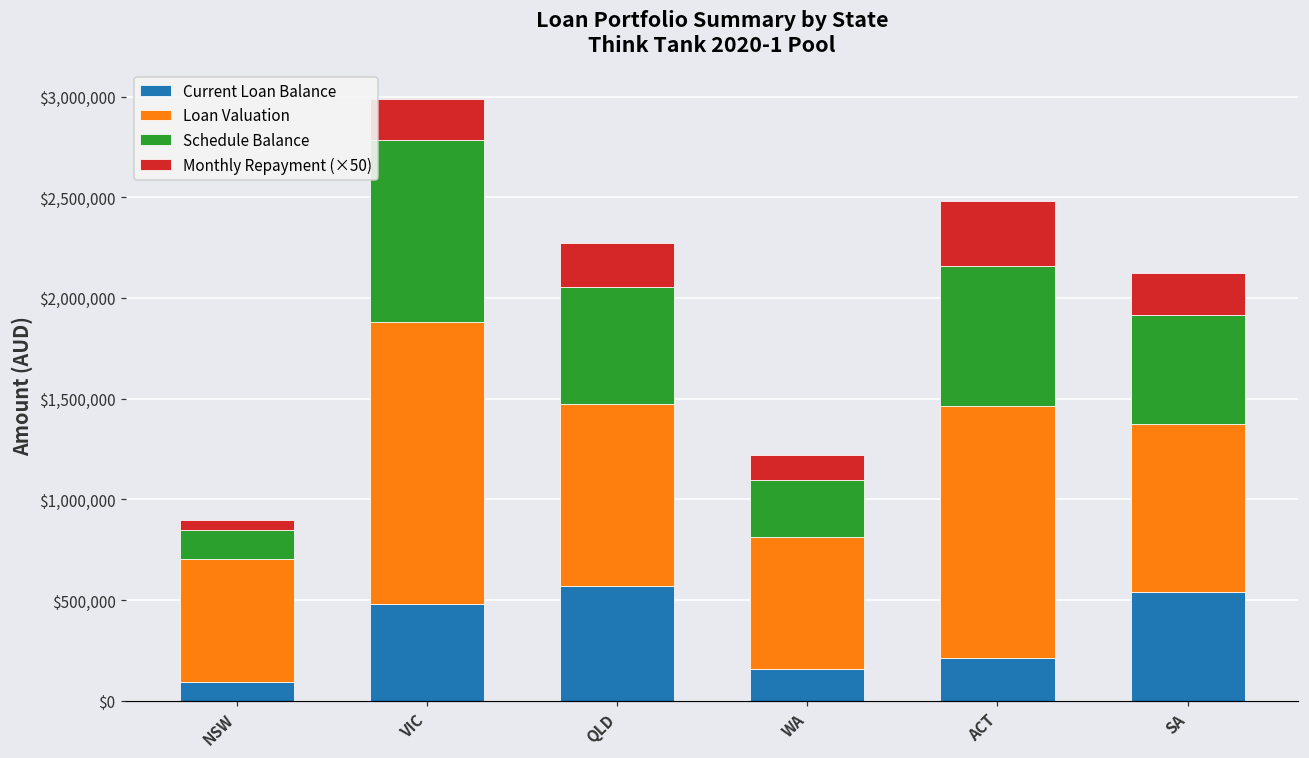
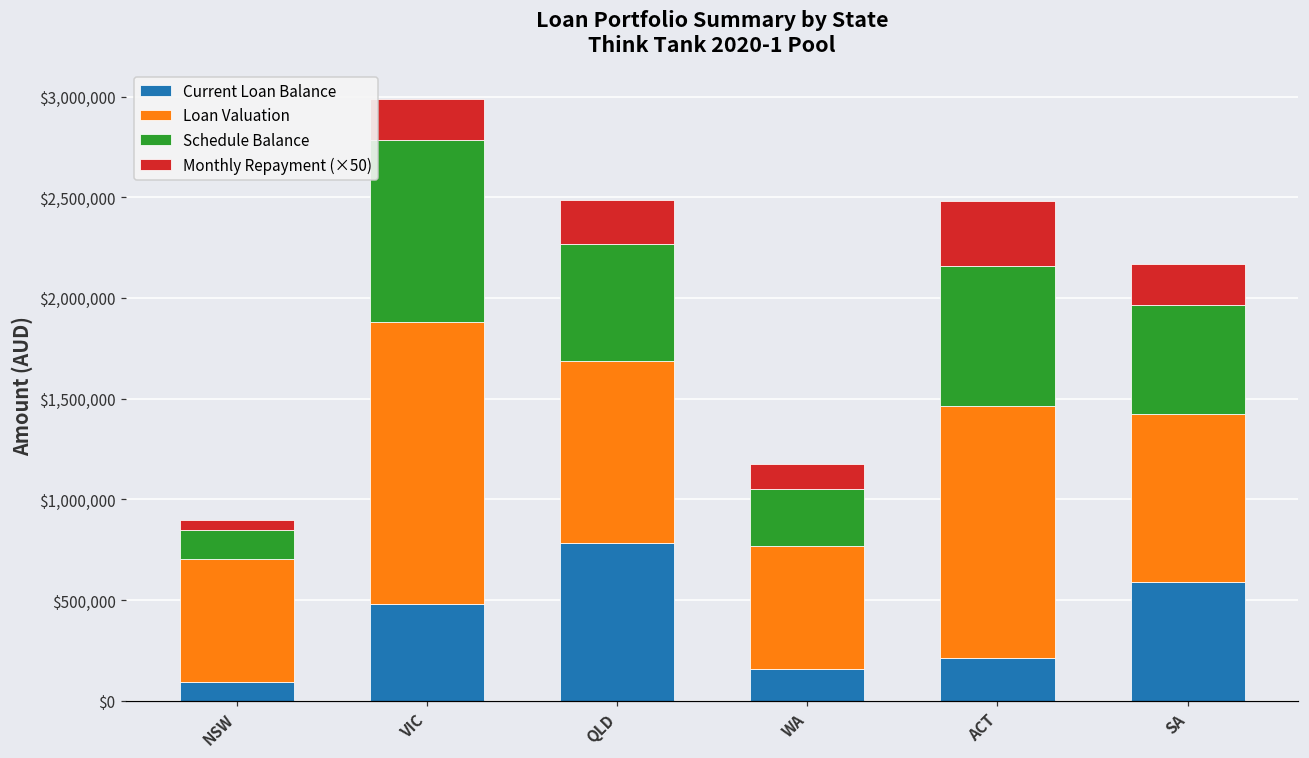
Current Loan Balance, QLD: $570,000 -> $780,000
Loan Valuation, WA: $660,000 -> $610,000
Current Loan Balance, SA: $540,000 -> $590,000
